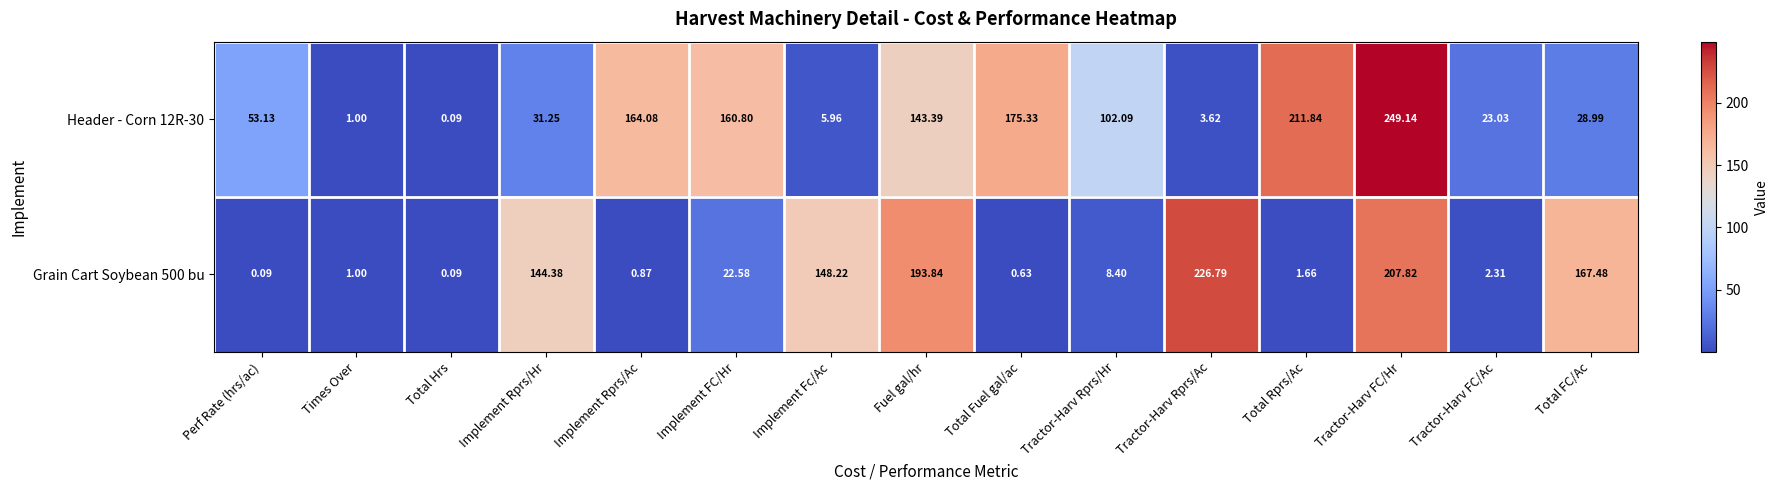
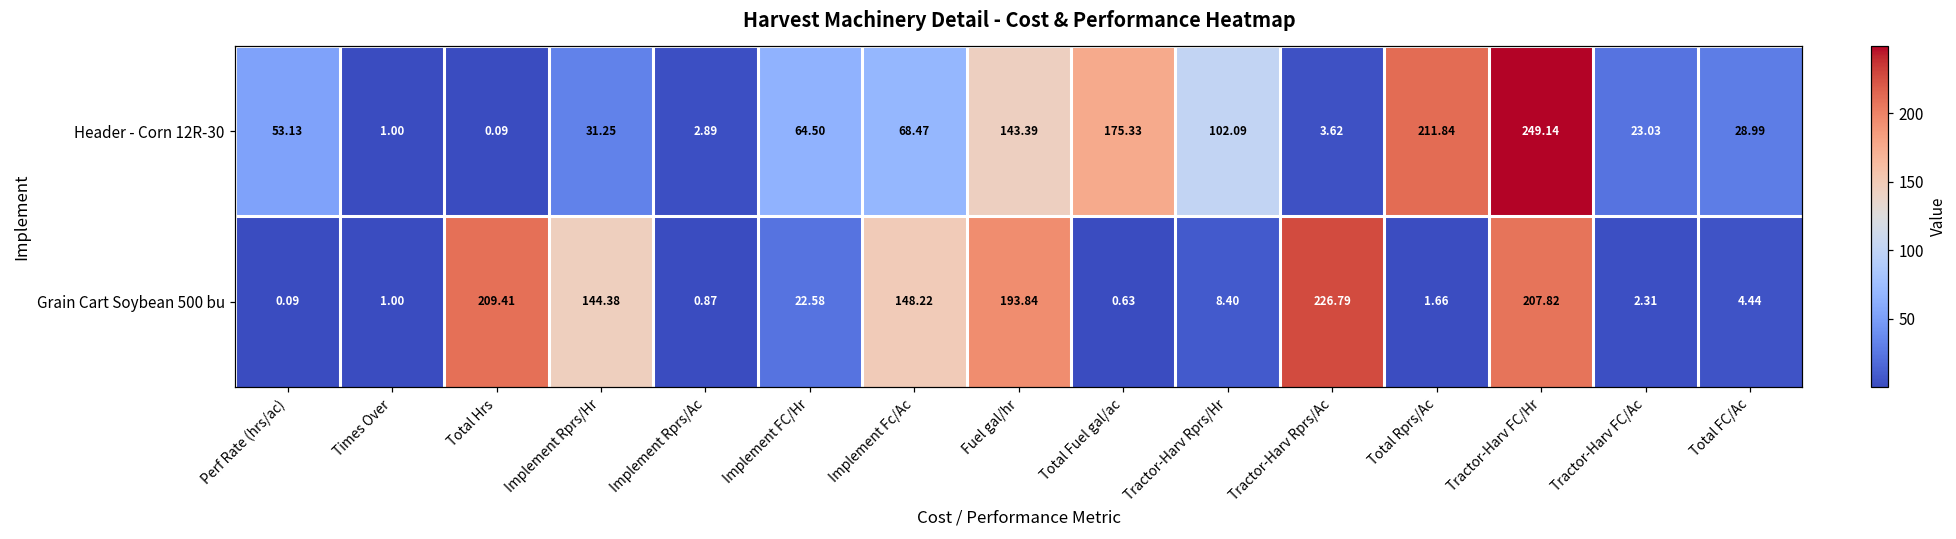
Header - Corn 12R-30, Implement Rprs/Ac: 164.08 -> 2.89
Header - Corn 12R-30, Implement FC/Hr: 160.80 -> 64.50
Header - Corn 12R-30, Implement Fc/Ac: 5.96 -> 68.47
Grain Cart Soybean 500 bu, Total Hrs: 0.09 -> 209.41
Grain Cart Soybean 500 bu, Total FC/Ac: 167.48 -> 4.44
